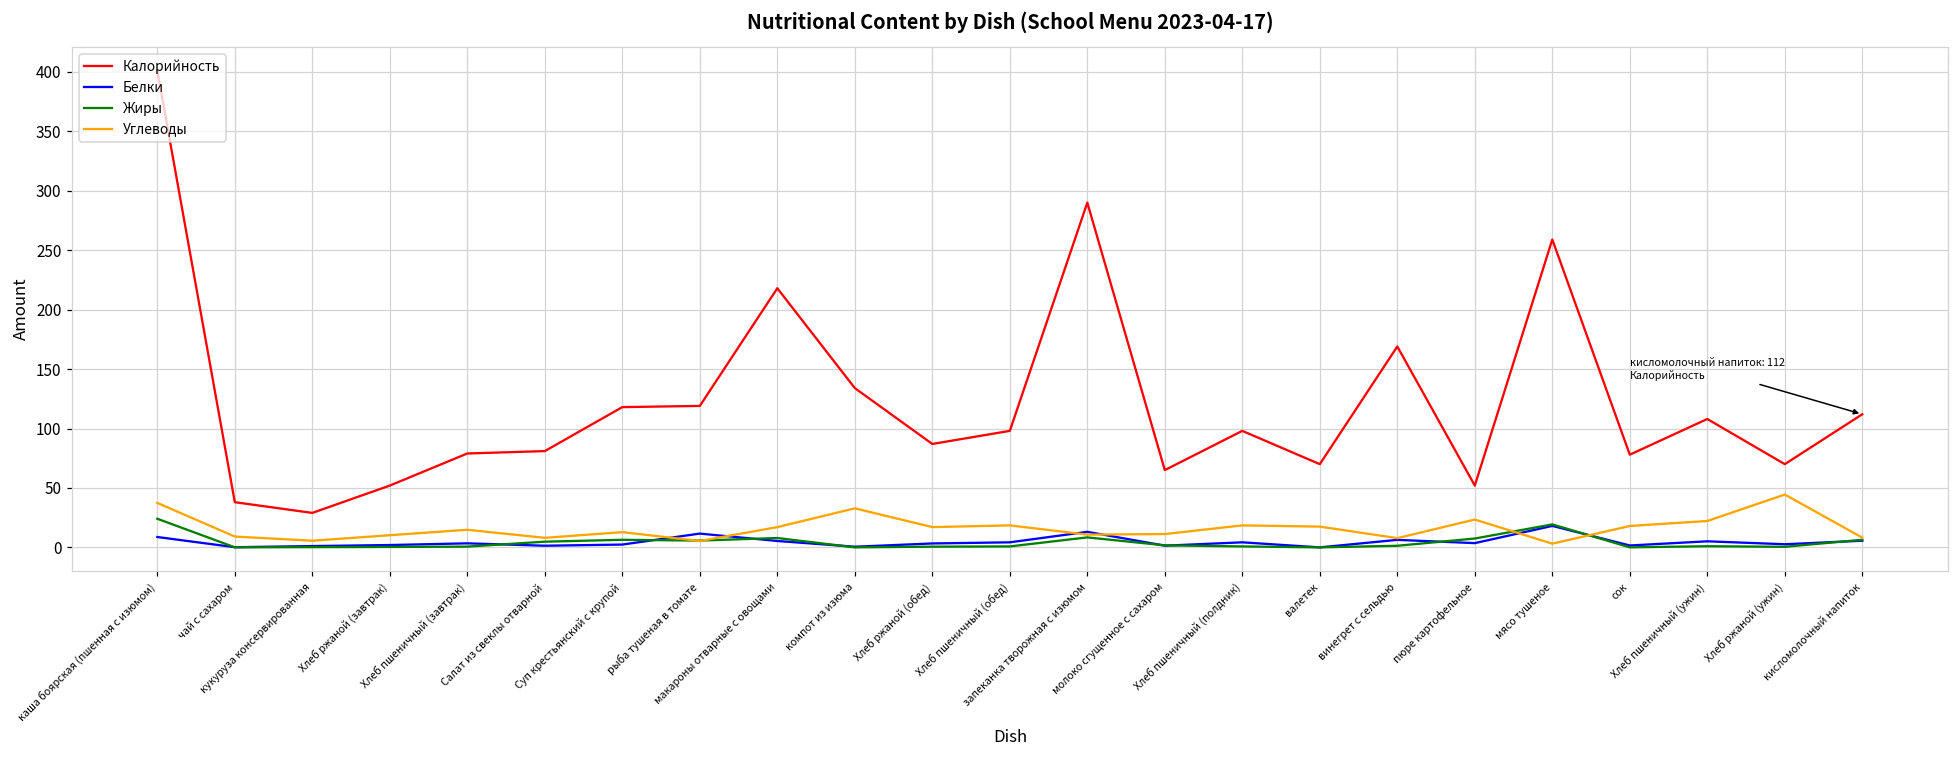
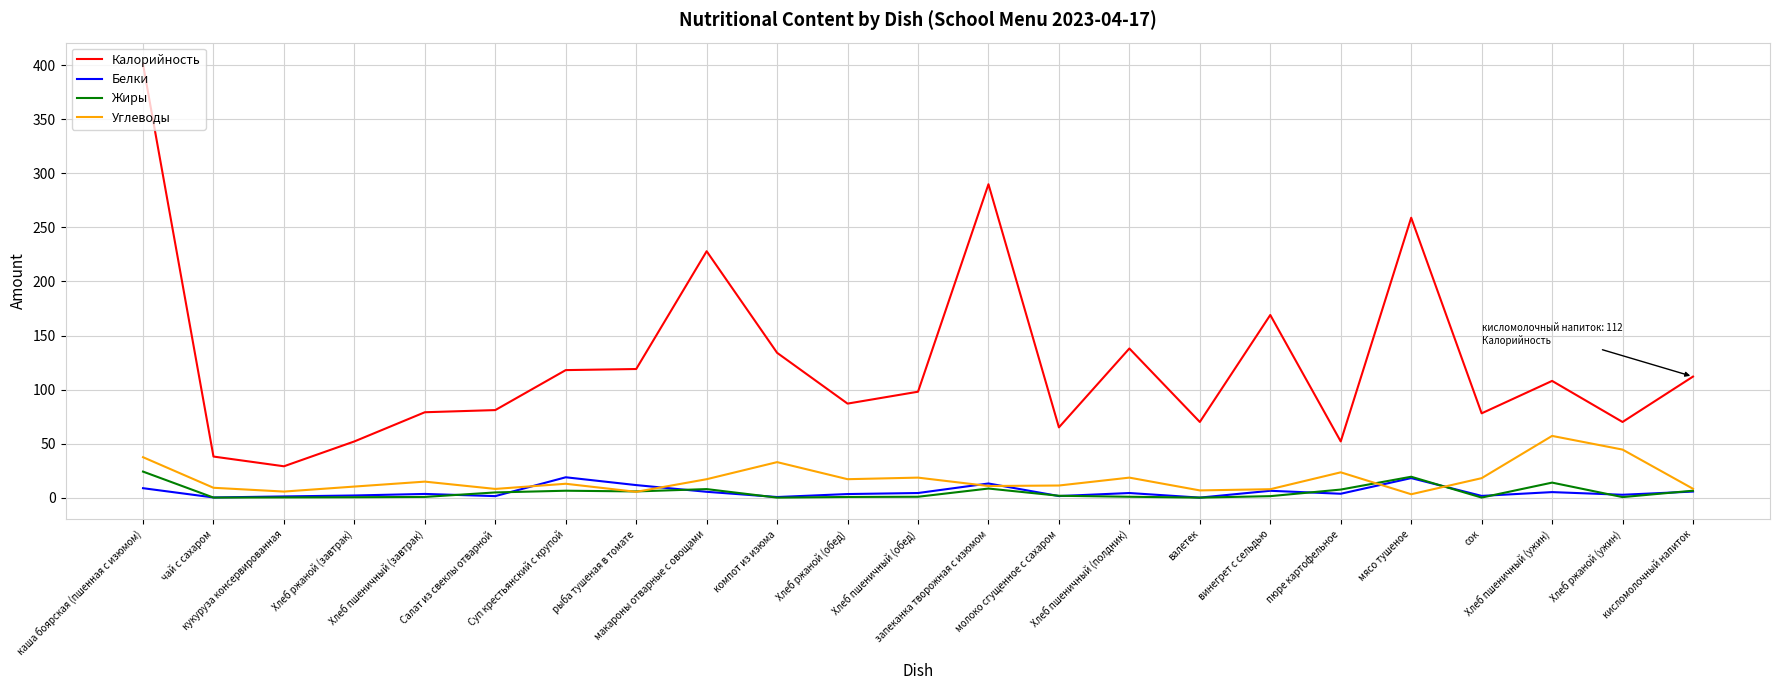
Белки, Суп крестьянский с крупой: 2 -> 19
Калорийность, макароны отварные с овощами: 218 -> 228
Калорийность, Хлеб пшеничный (полдник): 98 -> 138
Углеводы, валетек: 17 -> 7
Жиры, Хлеб пшеничный (ужин): 1 -> 14
Углеводы, Хлеб пшеничный (ужин): 22 -> 57
